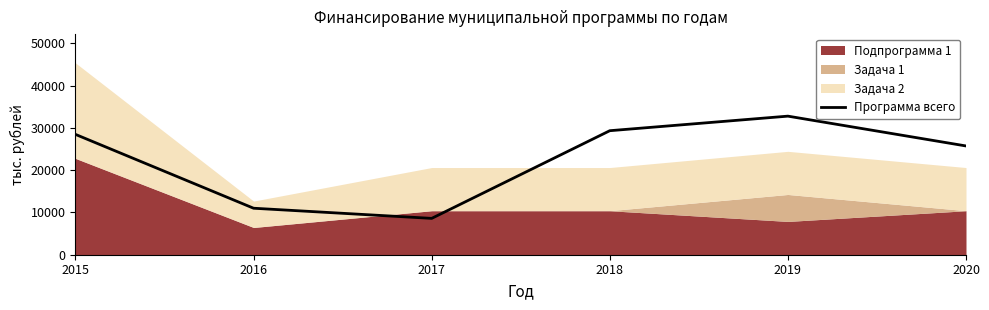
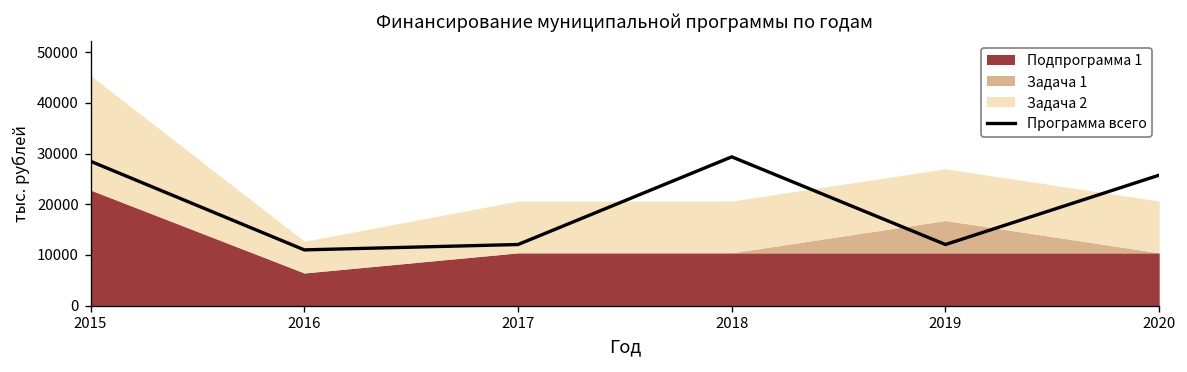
Программа всего, 2017: 9000 -> 12000
Программа всего, 2019: 33000 -> 12000
Подпрограмма 1, 2019: 8000 -> 10000
